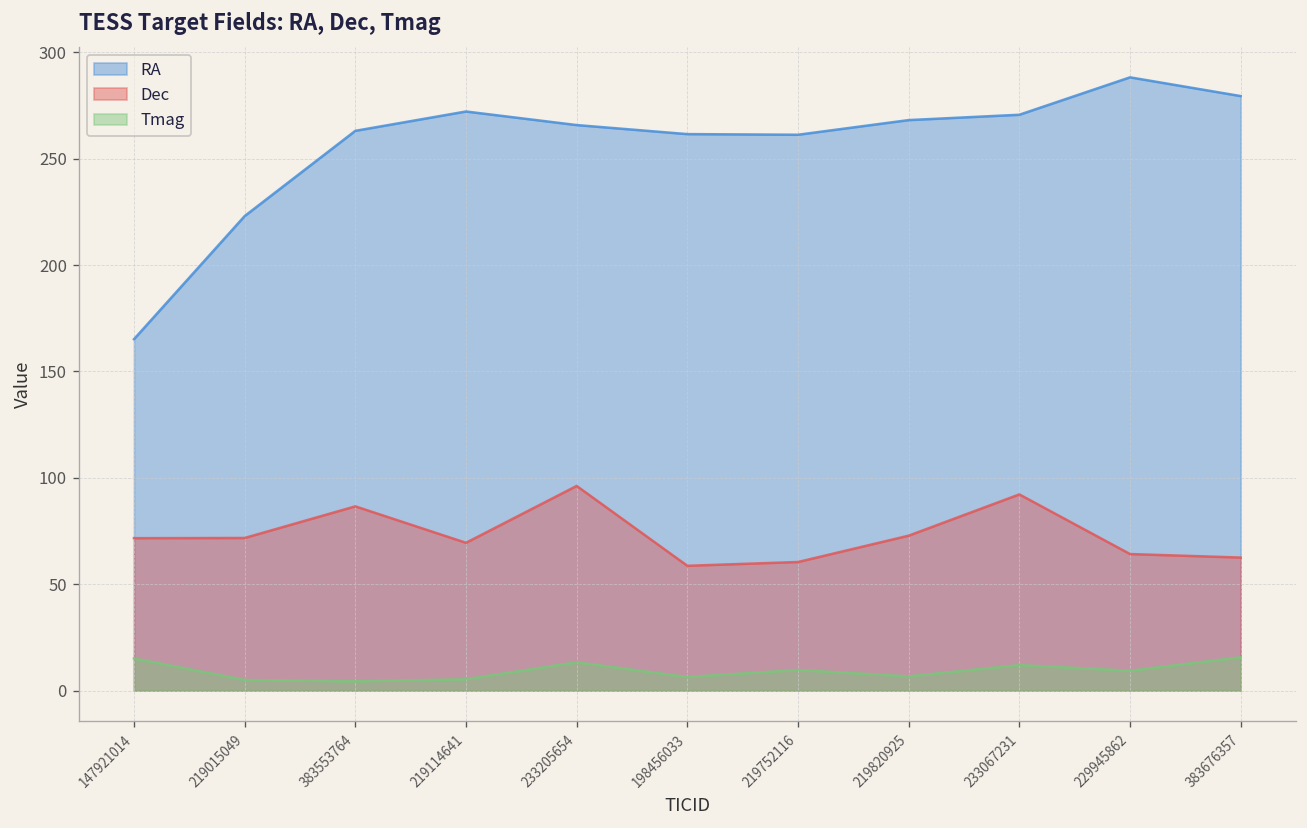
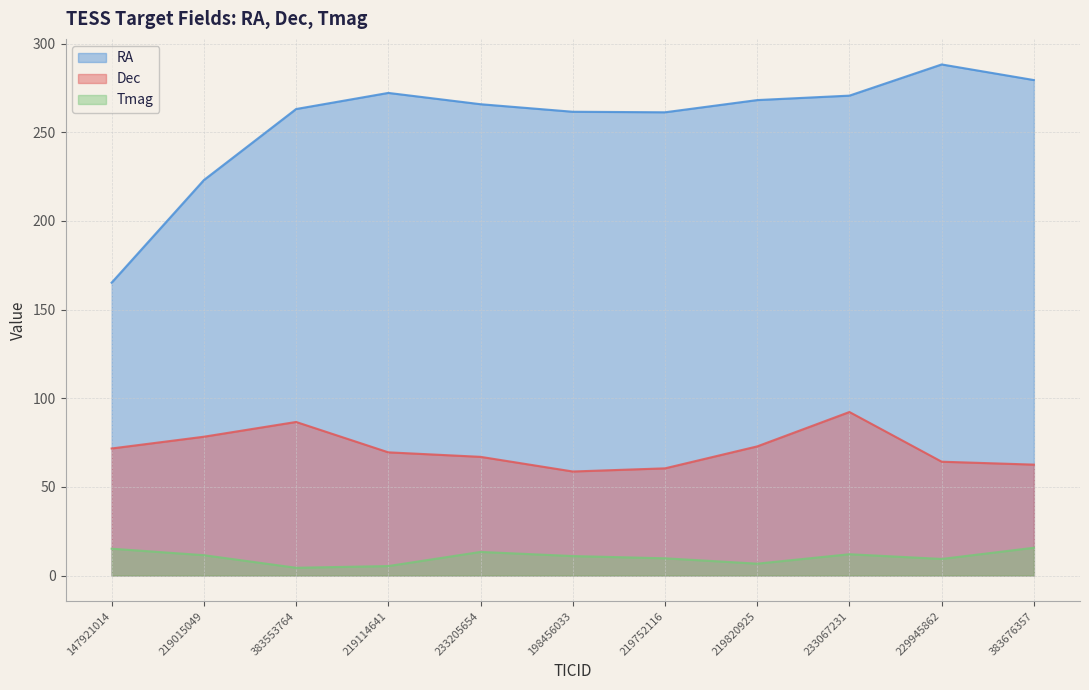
Dec, 219015049: 72 -> 78
Tmag, 219015049: 5 -> 11
Dec, 233205654: 96 -> 67
Tmag, 198456033: 6 -> 11
